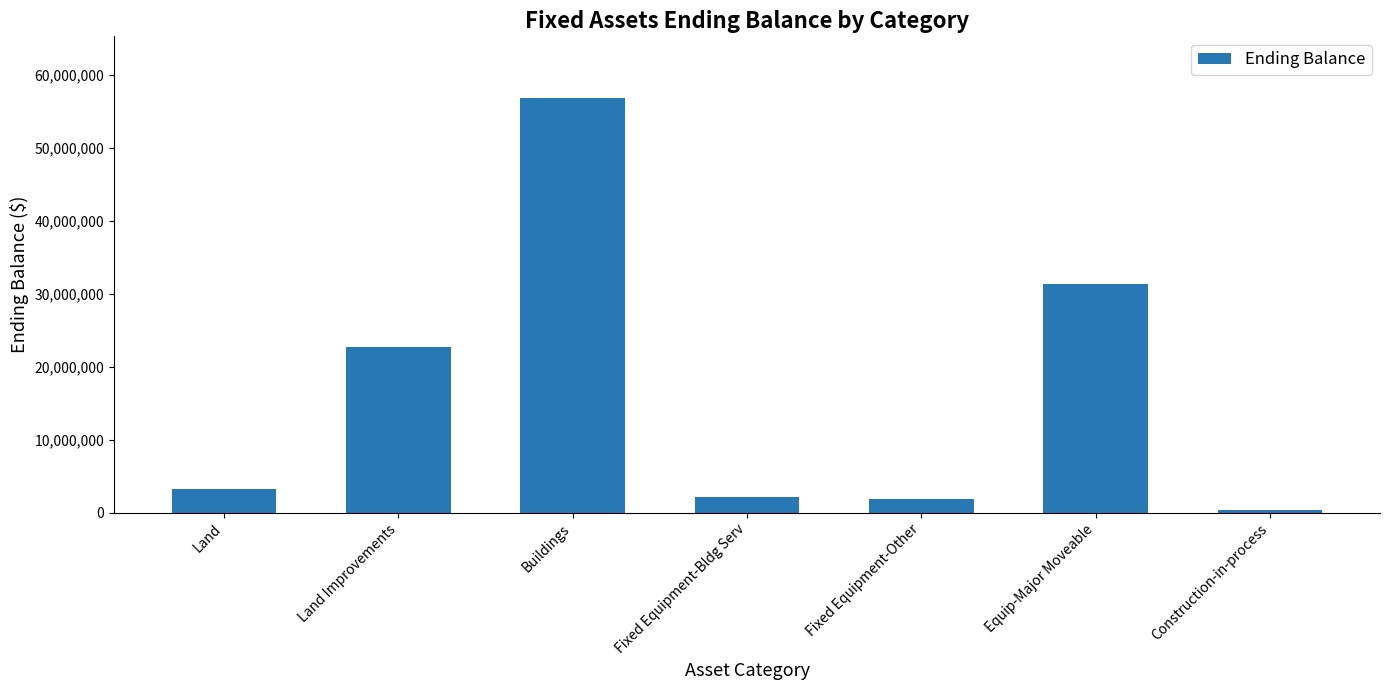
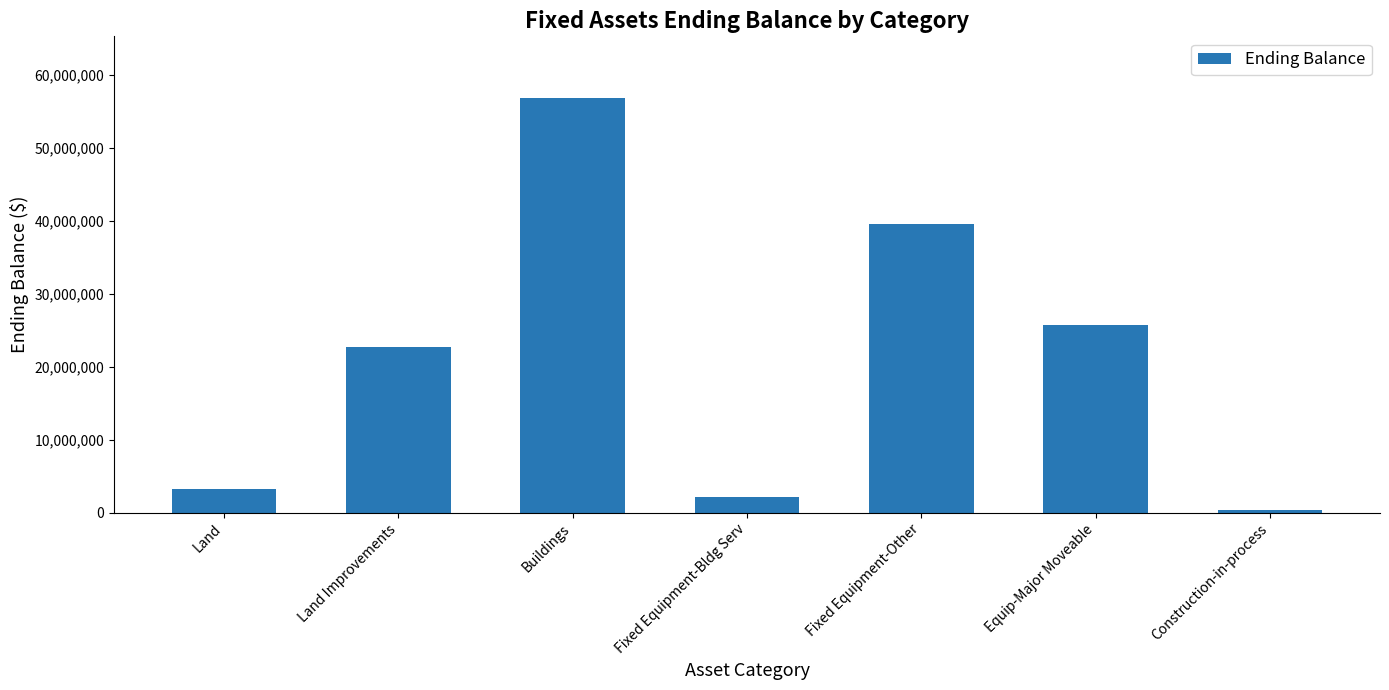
Fixed Equipment-Other: 2,000,000 -> 40,000,000
Equip-Major Moveable: 31,000,000 -> 26,000,000
